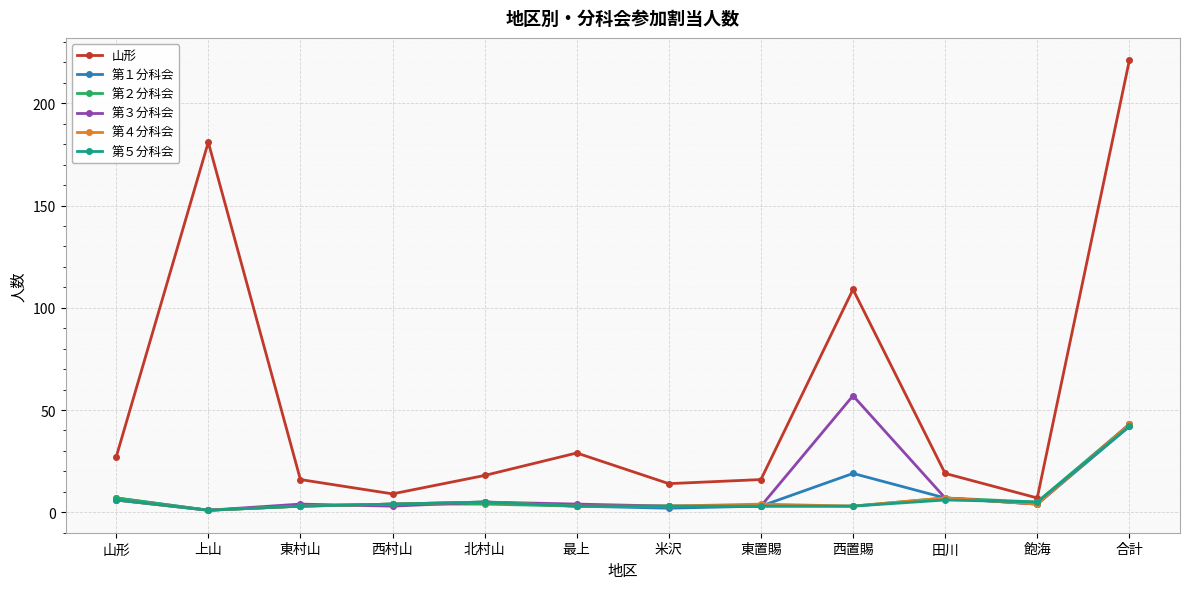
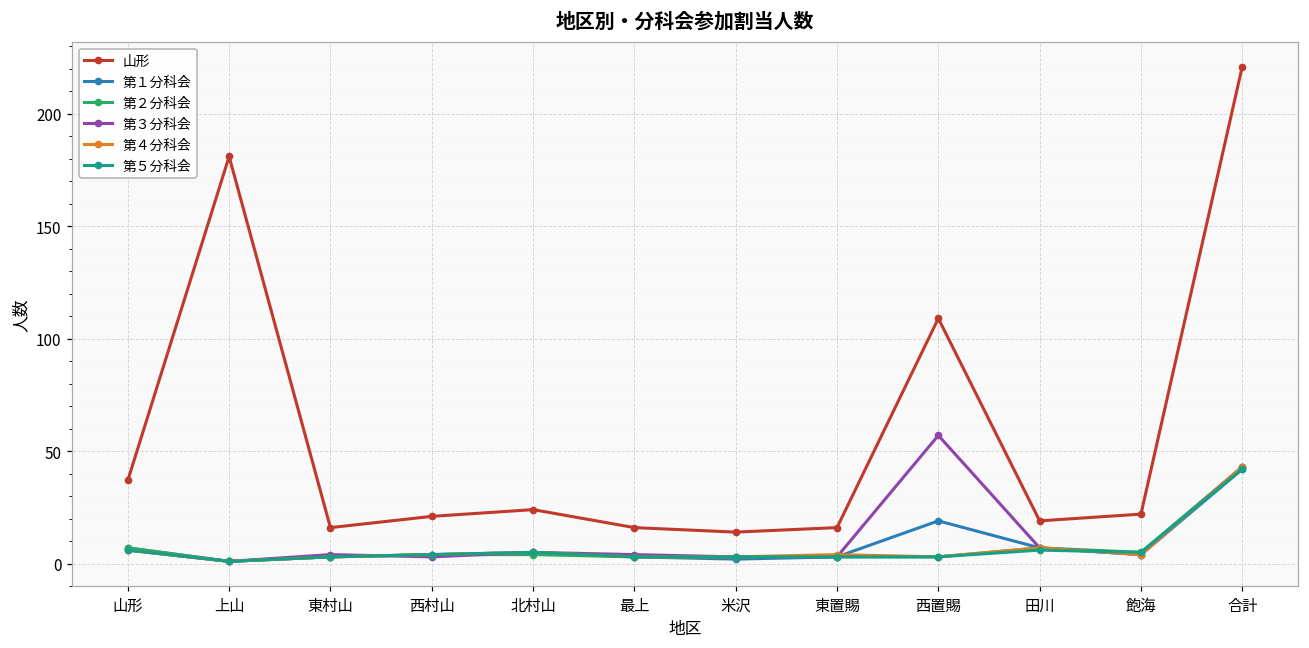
山形, 山形: 27 -> 37
山形, 西村山: 9 -> 21
山形, 北村山: 18 -> 24
山形, 最上: 29 -> 16
山形, 飽海: 7 -> 22
